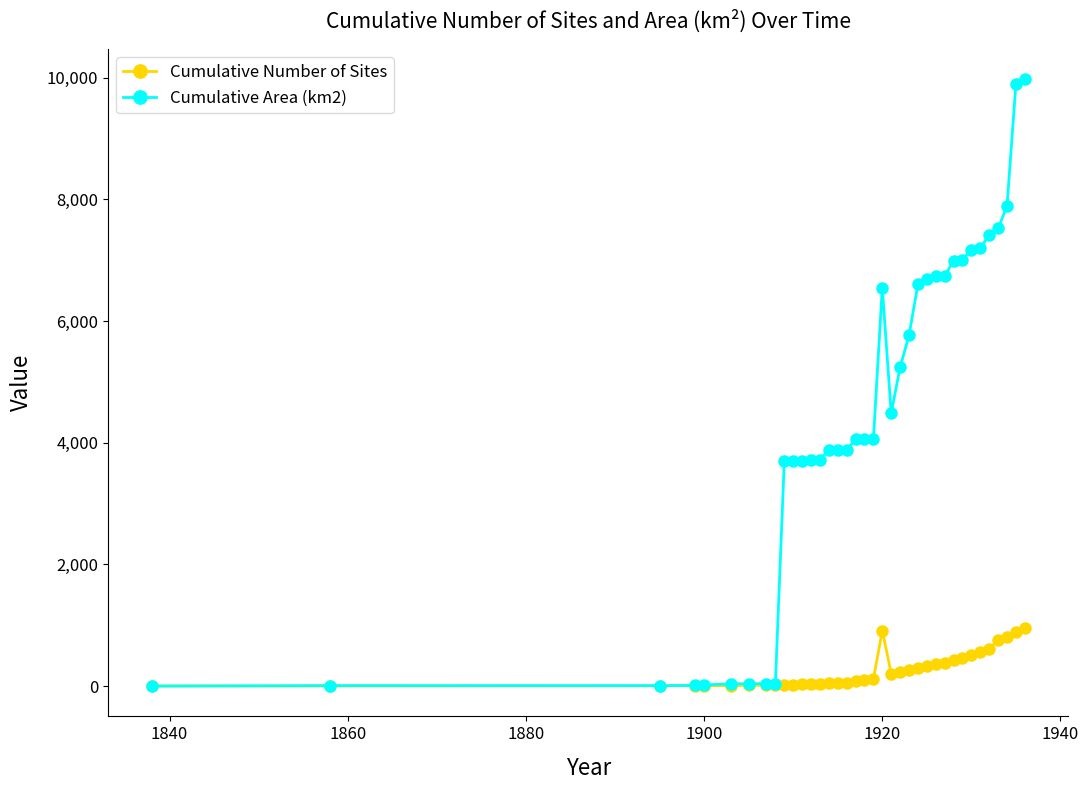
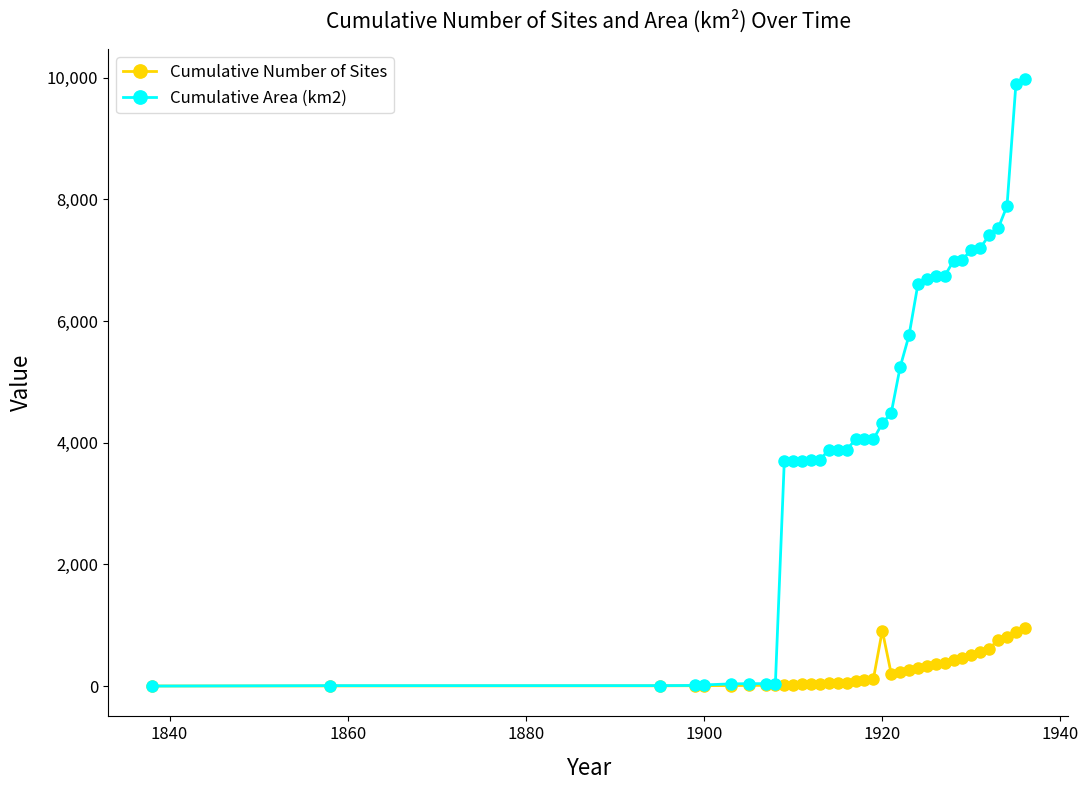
Cumulative Area (km2), 1920: 6,500 -> 4,300
